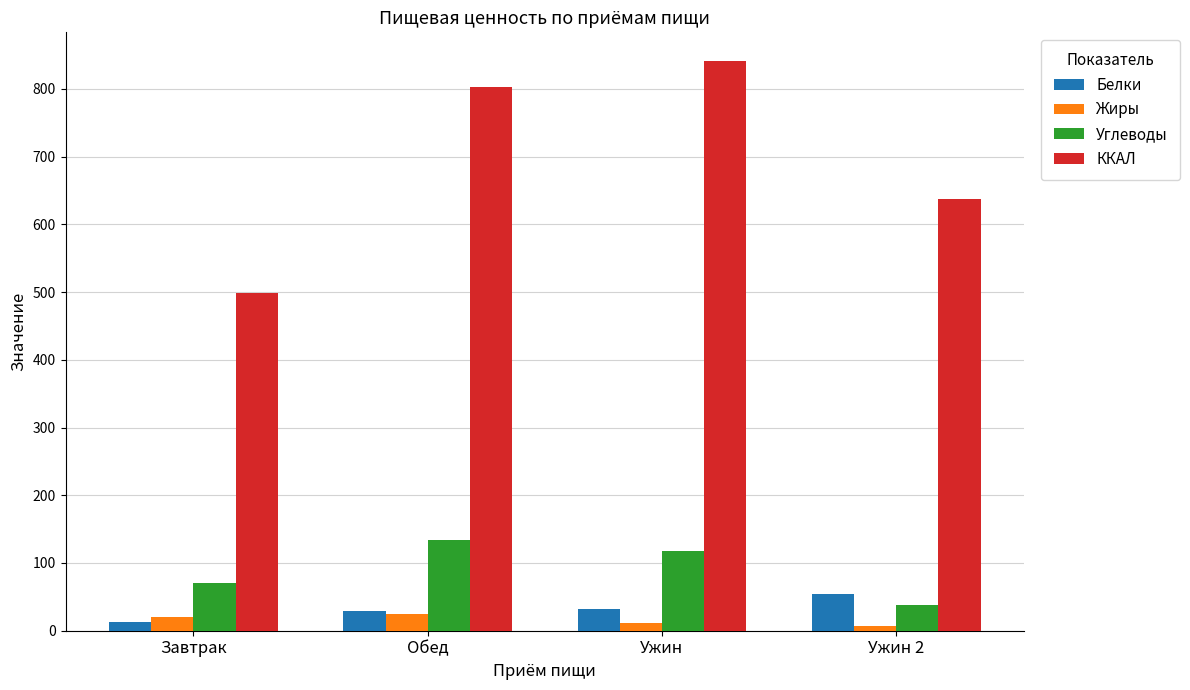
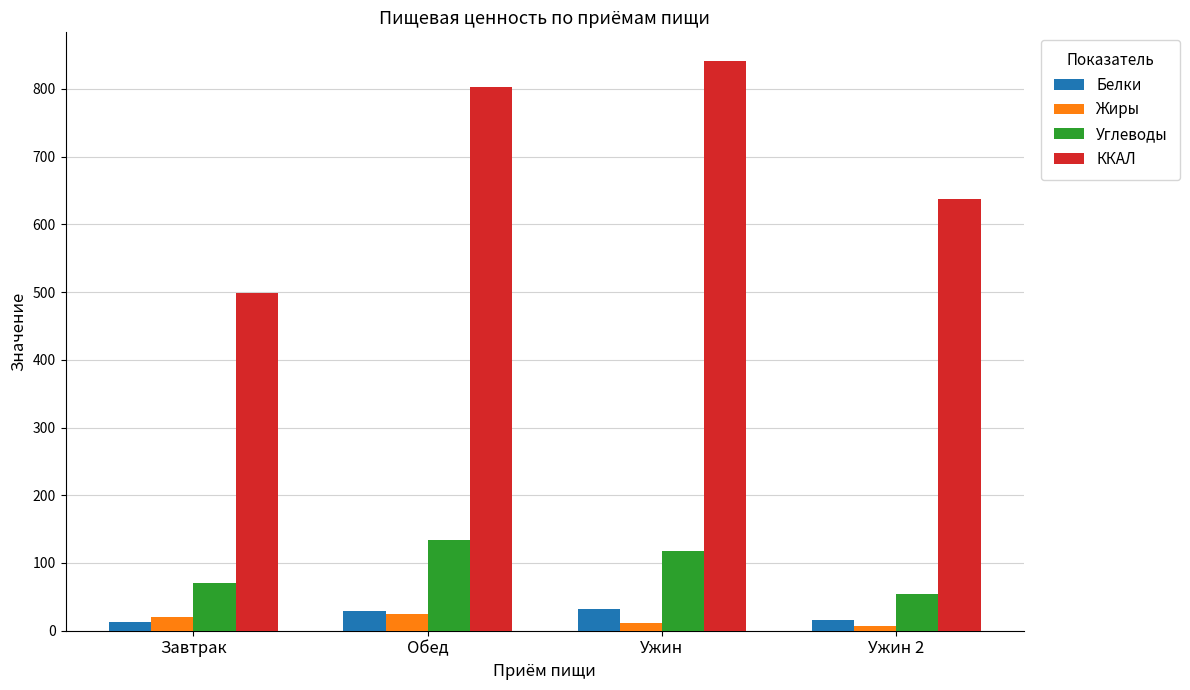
Белки, Ужин 2: 50 -> 20
Углеводы, Ужин 2: 40 -> 50
